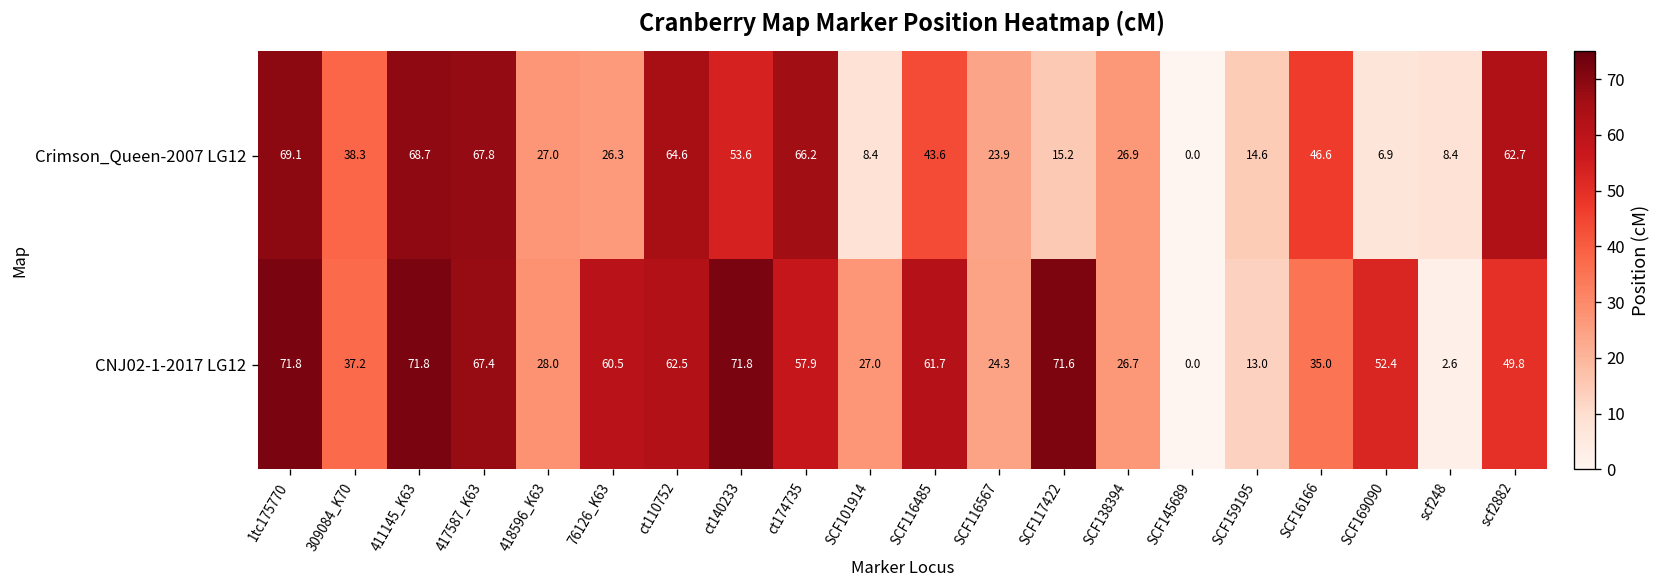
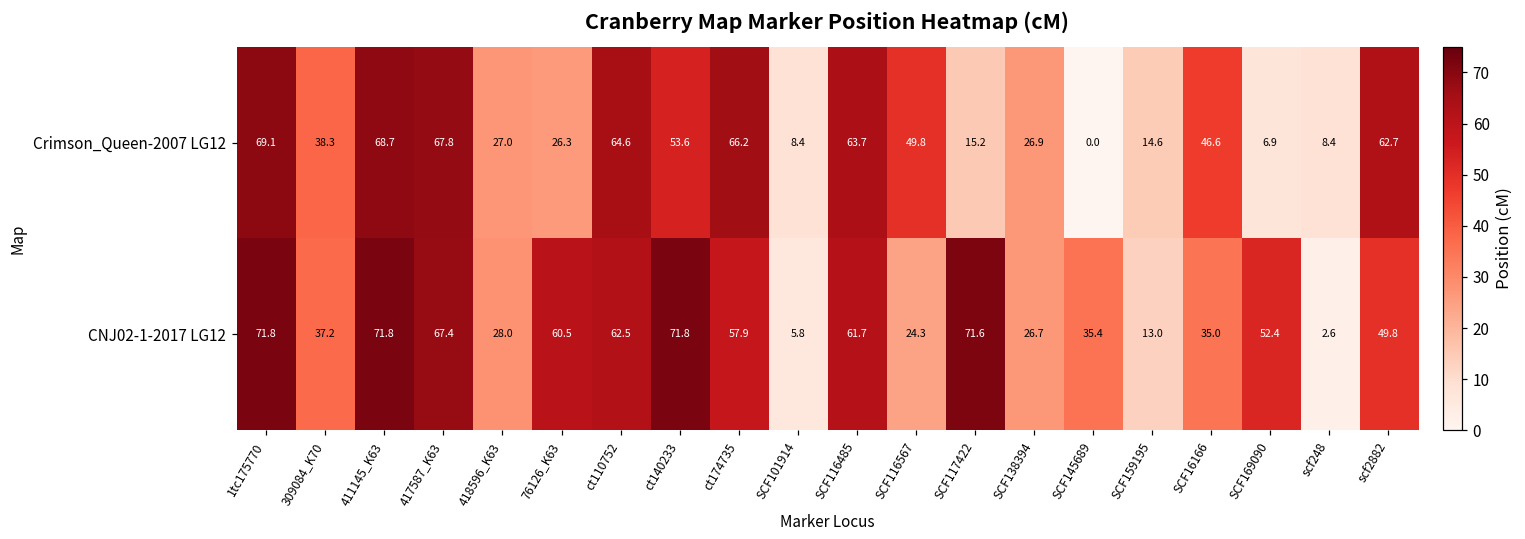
Crimson_Queen-2007 LG12, SCF116485: 43.6 -> 63.7
Crimson_Queen-2007 LG12, SCF116567: 23.9 -> 49.8
CNJ02-1-2017 LG12, SCF101914: 27.0 -> 5.8
CNJ02-1-2017 LG12, SCF145689: 0.0 -> 35.4
